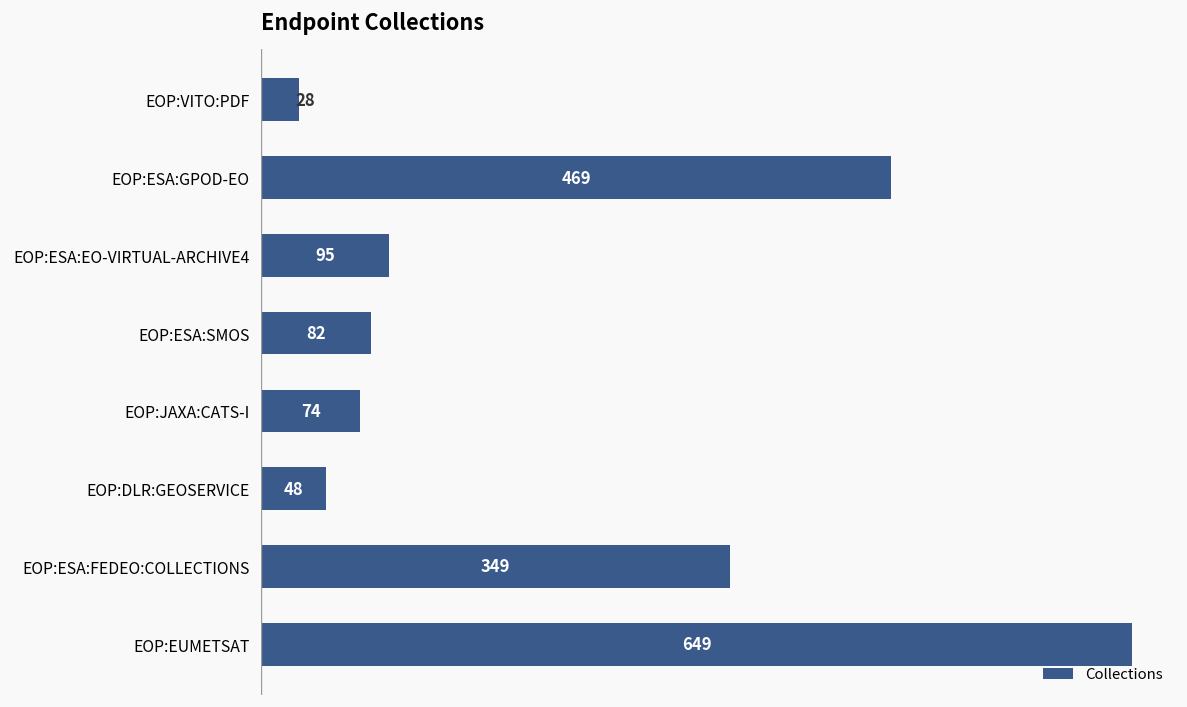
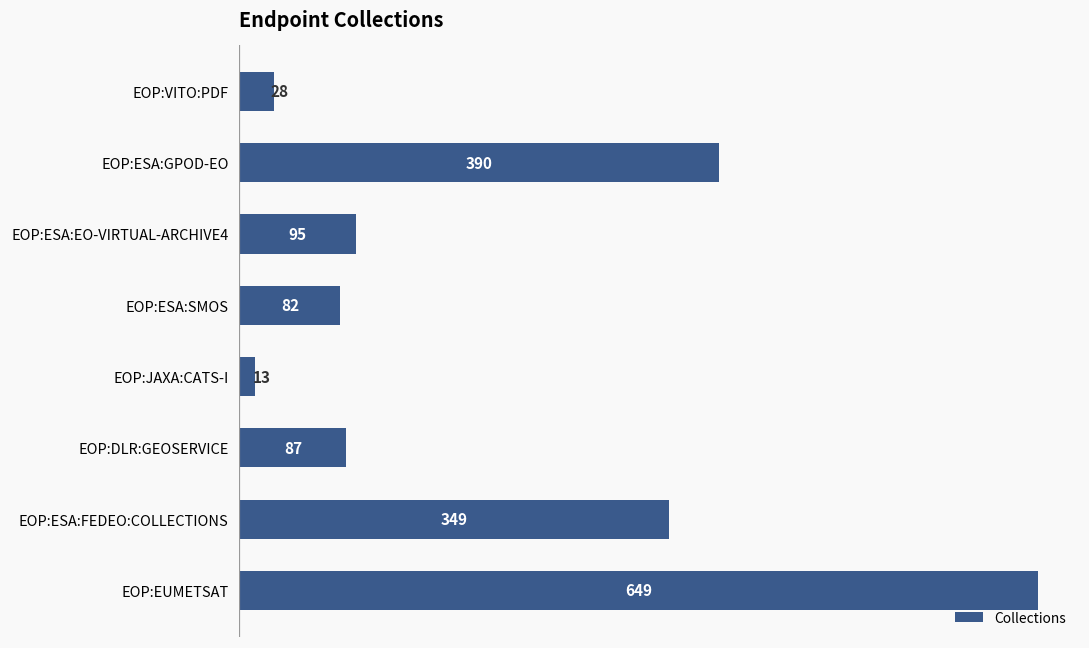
EOP:ESA:GPOD-EO: 469 -> 390
EOP:JAXA:CATS-I: 74 -> 13
EOP:DLR:GEOSERVICE: 48 -> 87
